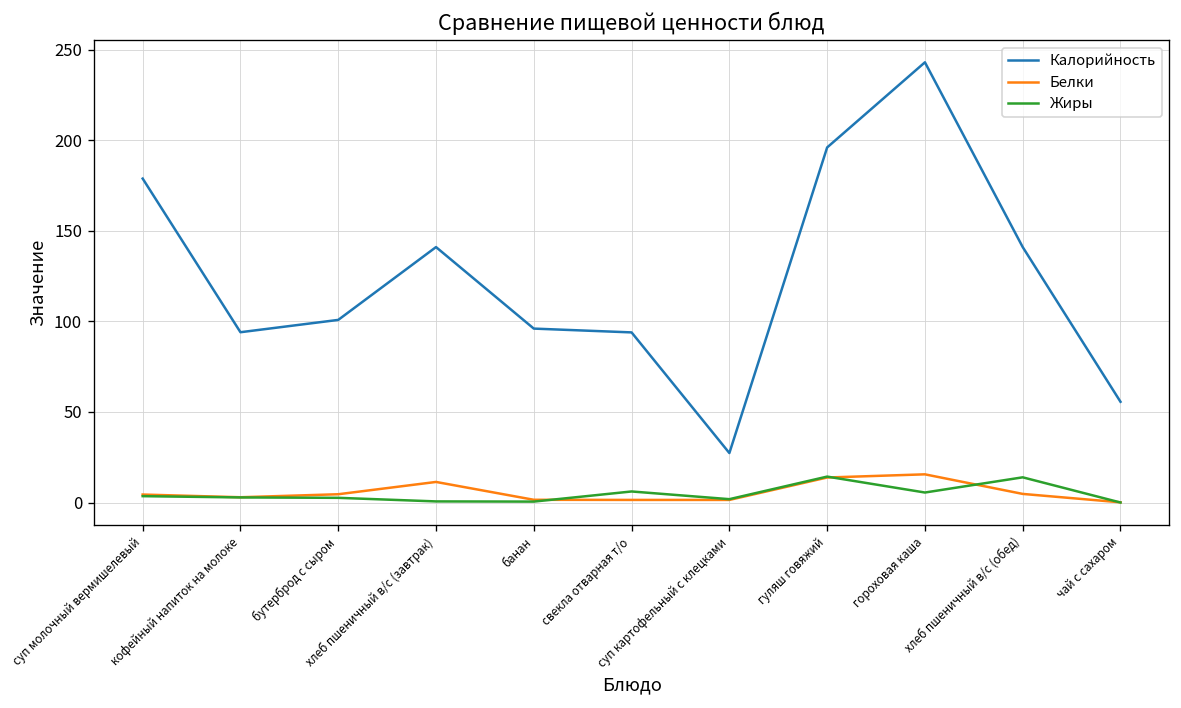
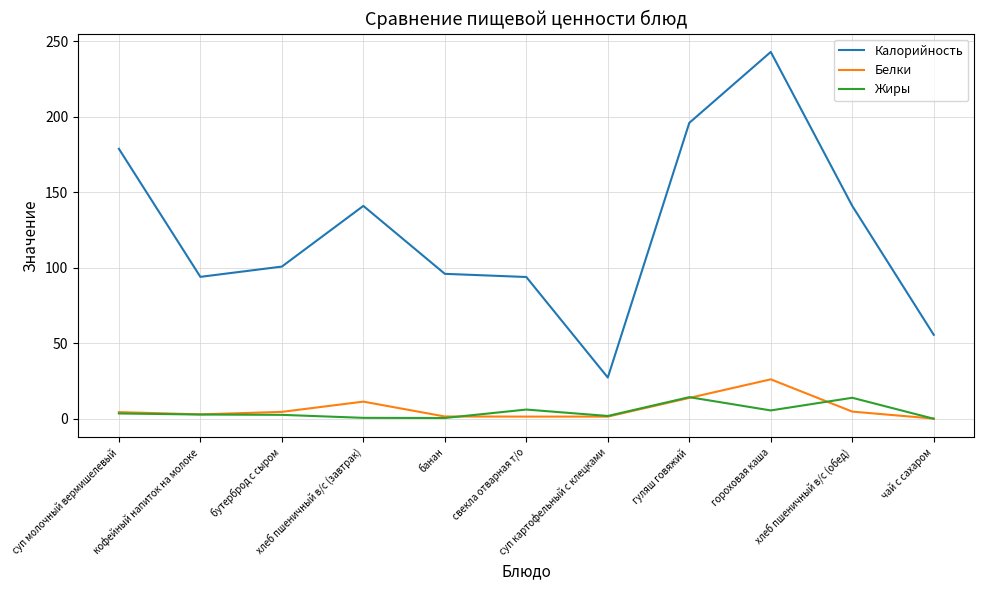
Белки, гороховая каша: 16 -> 26
